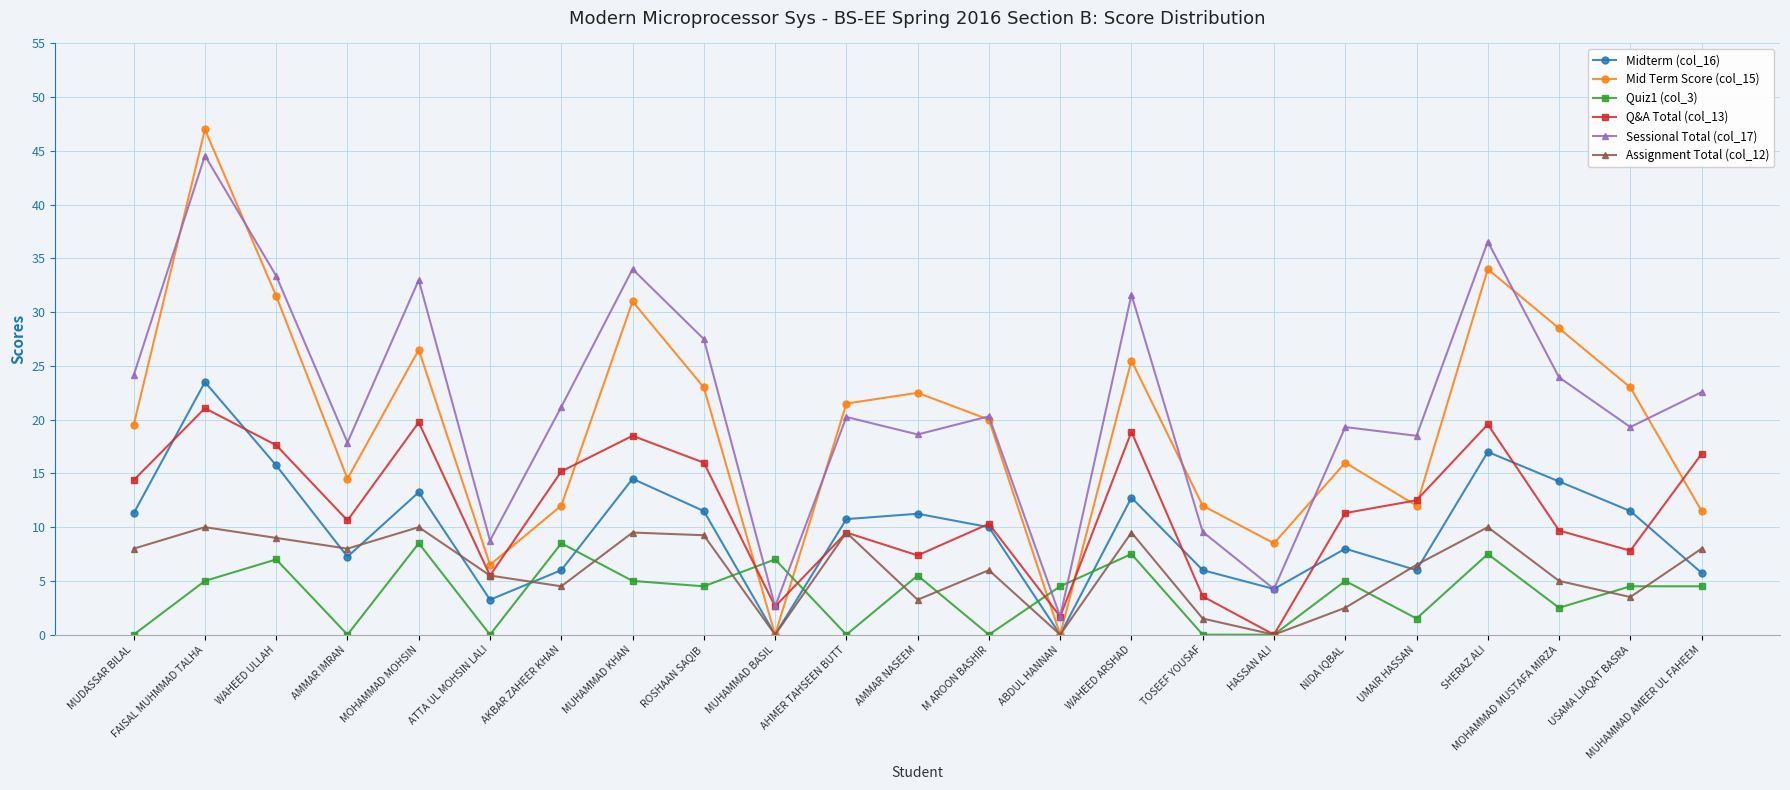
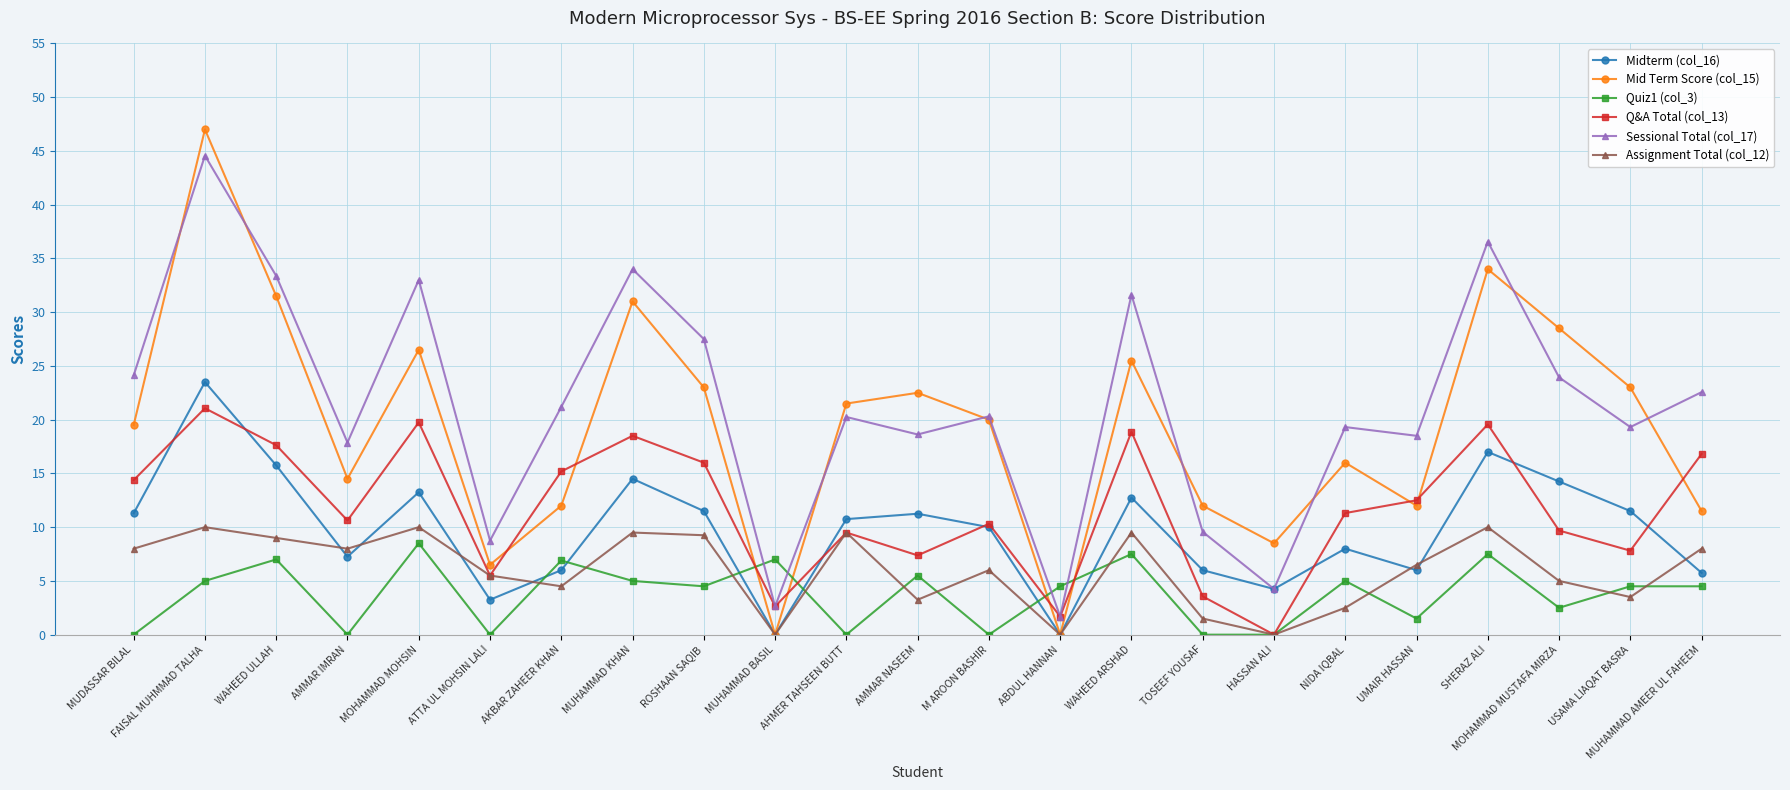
Quiz1 (col_3), AKBAR ZAHEER KHAN: 8.5 -> 6.9
